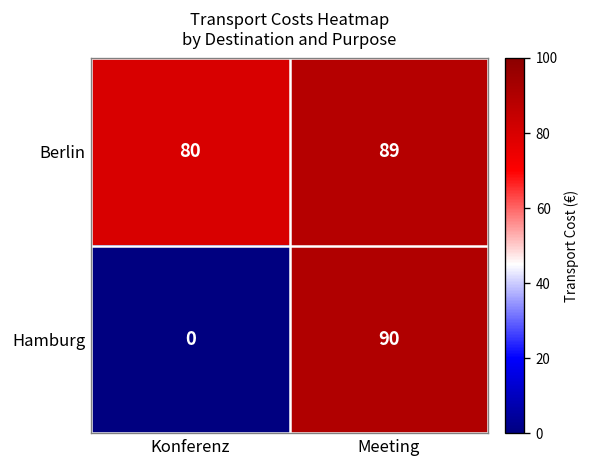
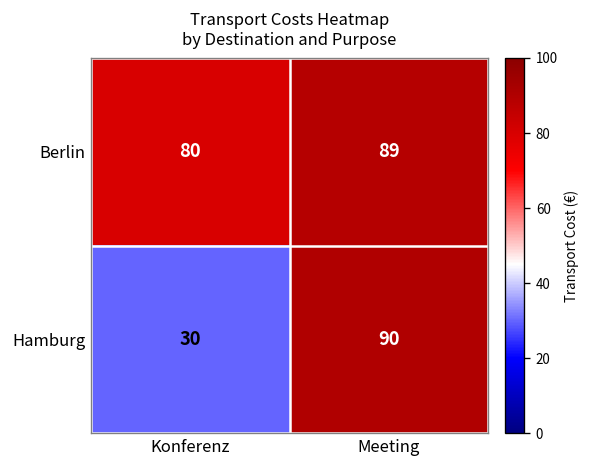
Hamburg, Konferenz: 0 -> 30
